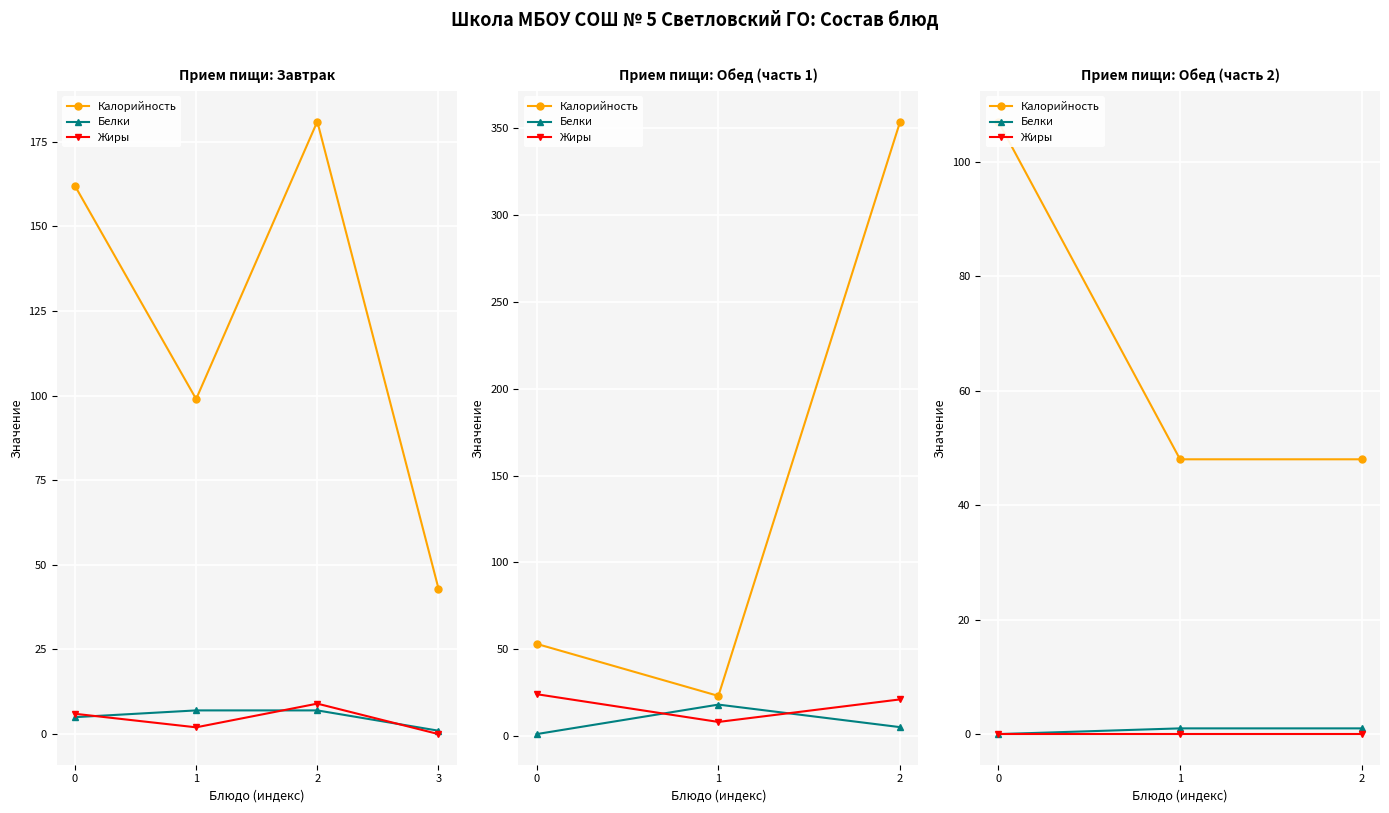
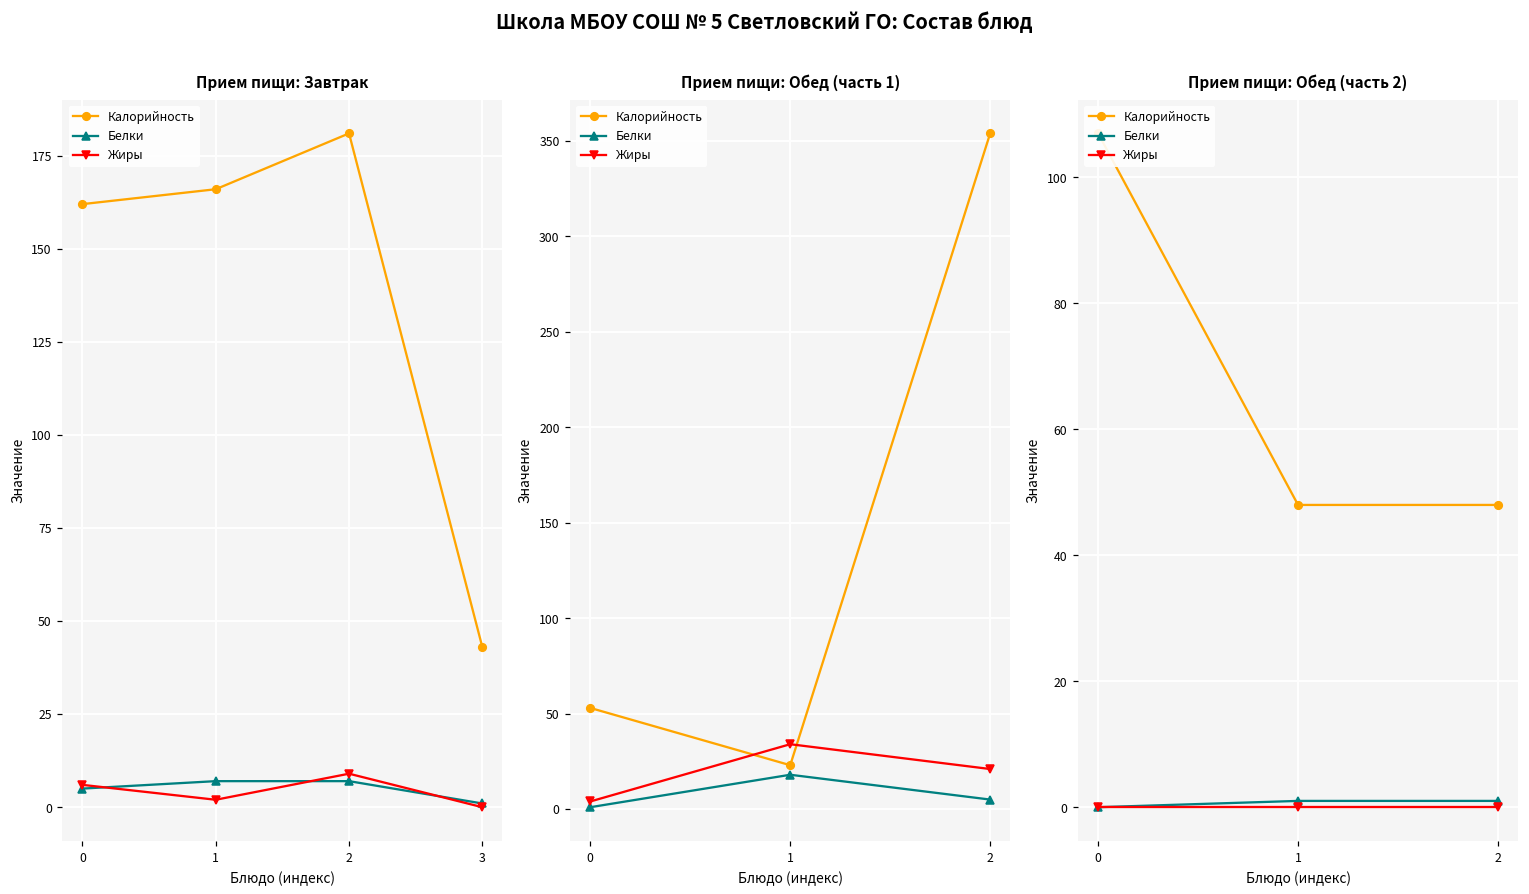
Прием пищи: Завтрак, Калорийность, 1: 99 -> 166
Прием пищи: Обед (часть 1), Жиры, 0: 24 -> 4
Прием пищи: Обед (часть 1), Жиры, 1: 8 -> 34
